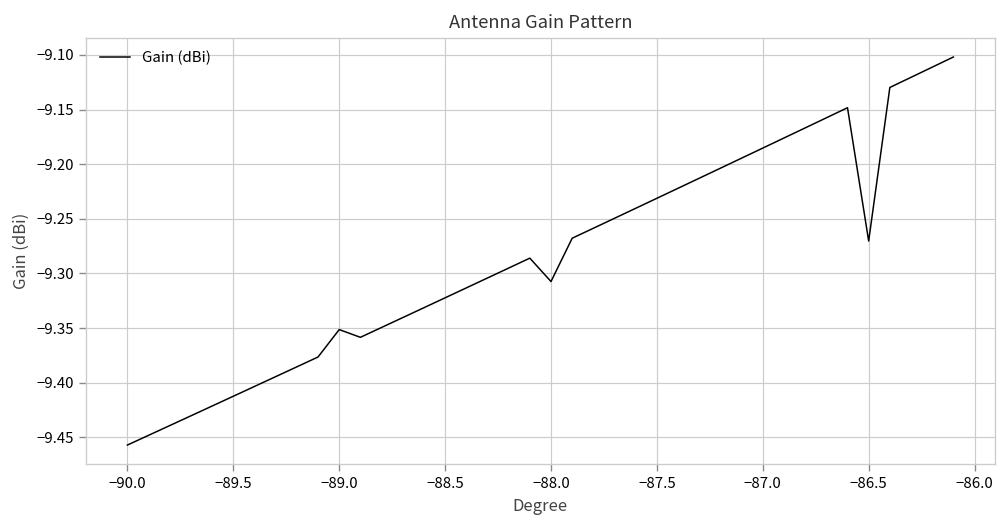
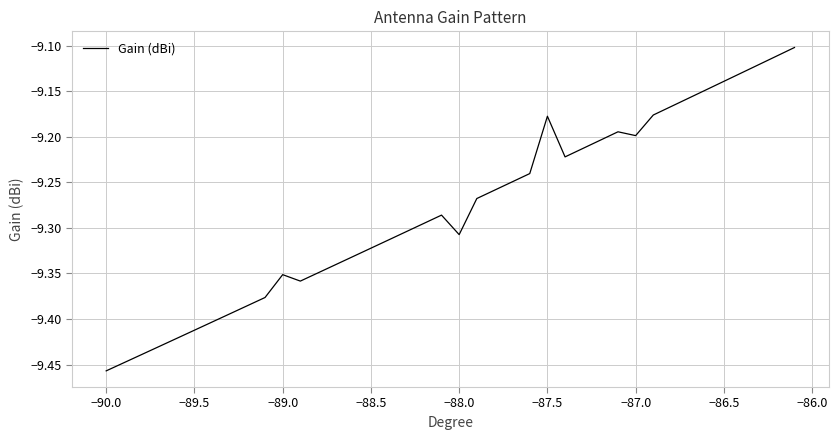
−87.5: -9.23 -> -9.18
−87.0: -9.19 -> -9.20
−86.5: -9.27 -> -9.14
